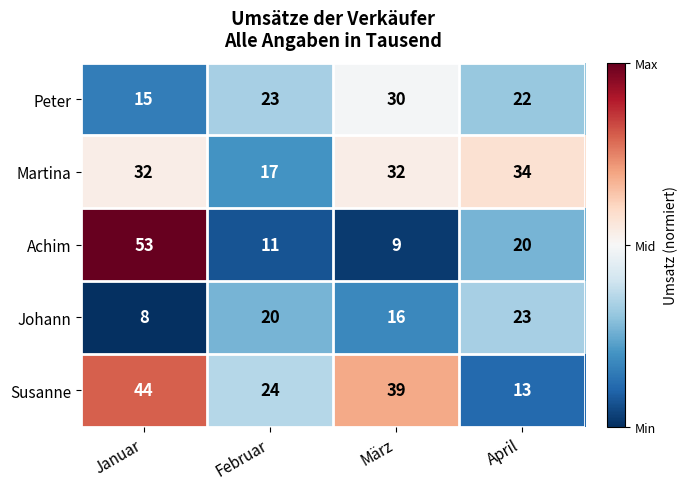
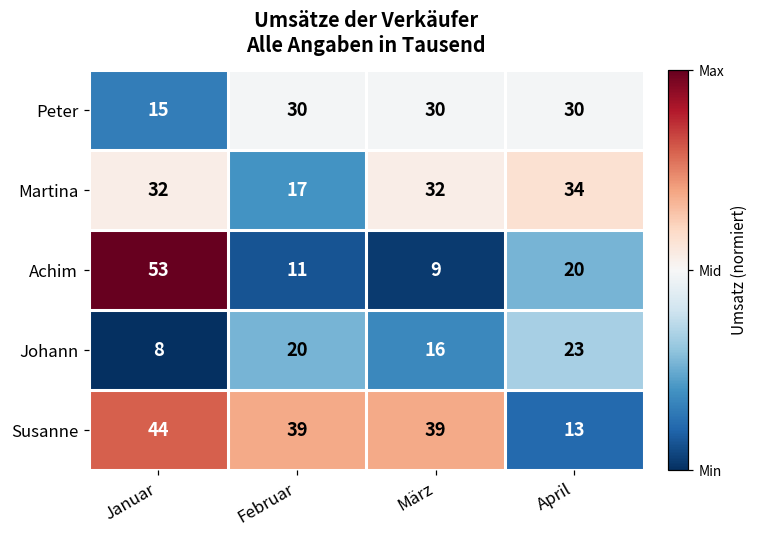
Peter, Februar: 23 -> 30
Peter, April: 22 -> 30
Susanne, Februar: 24 -> 39
